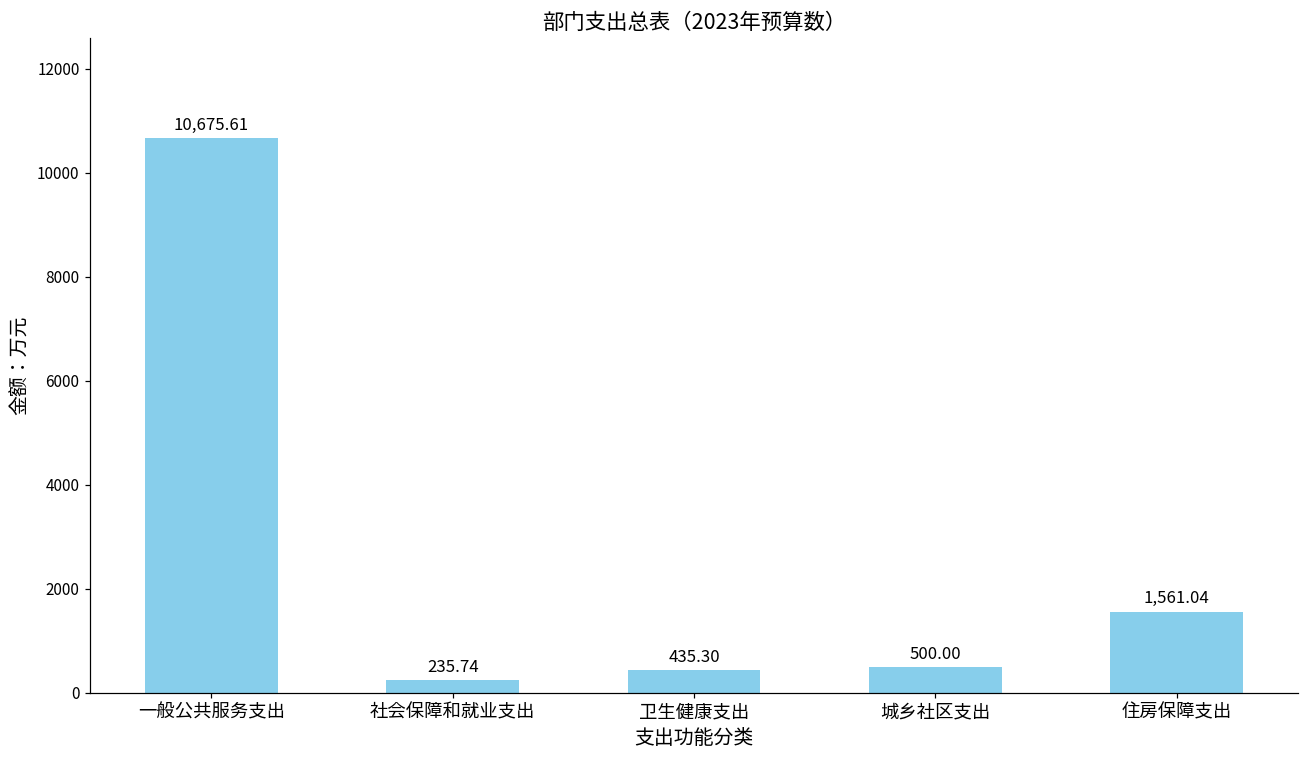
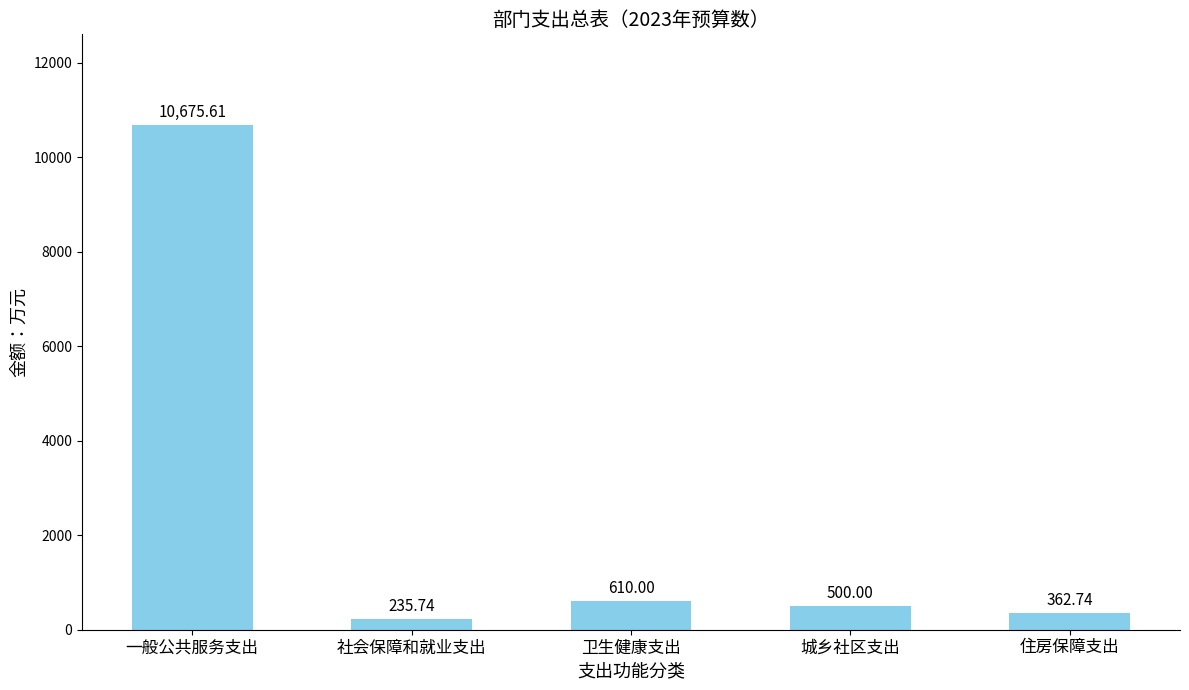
卫生健康支出: 435.30 -> 610.00
住房保障支出: 1,561.04 -> 362.74
